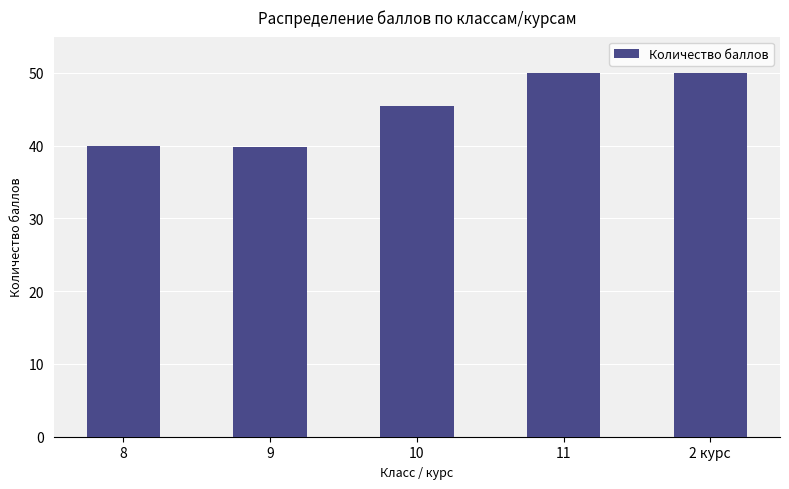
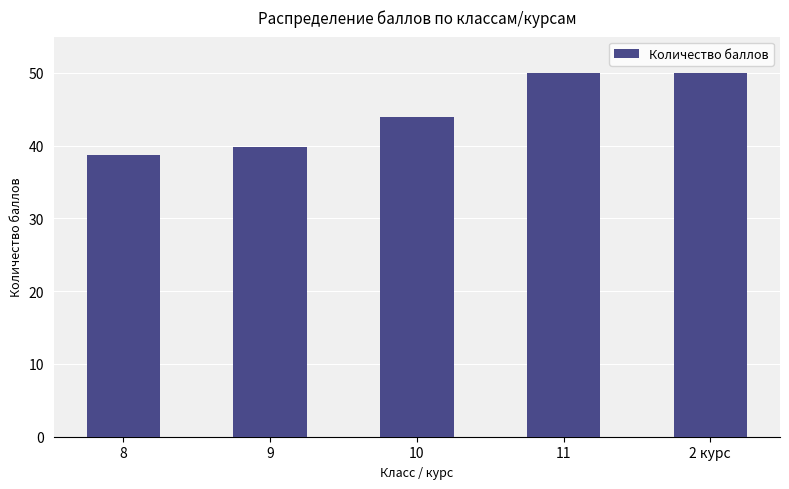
8: 40 -> 39
10: 45 -> 44
